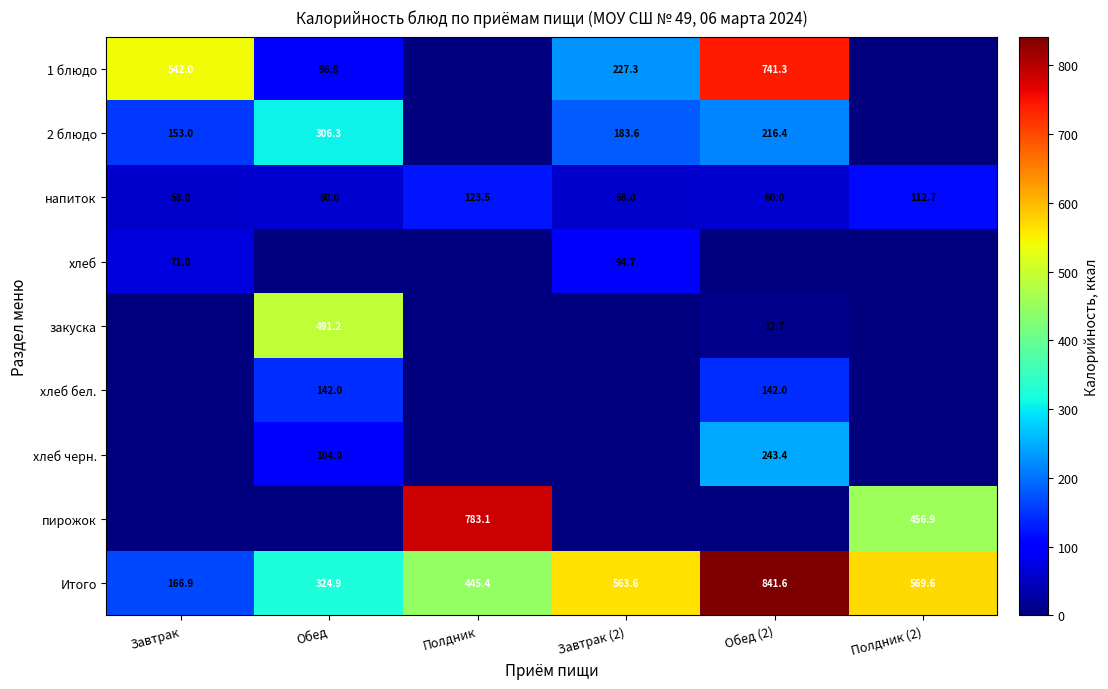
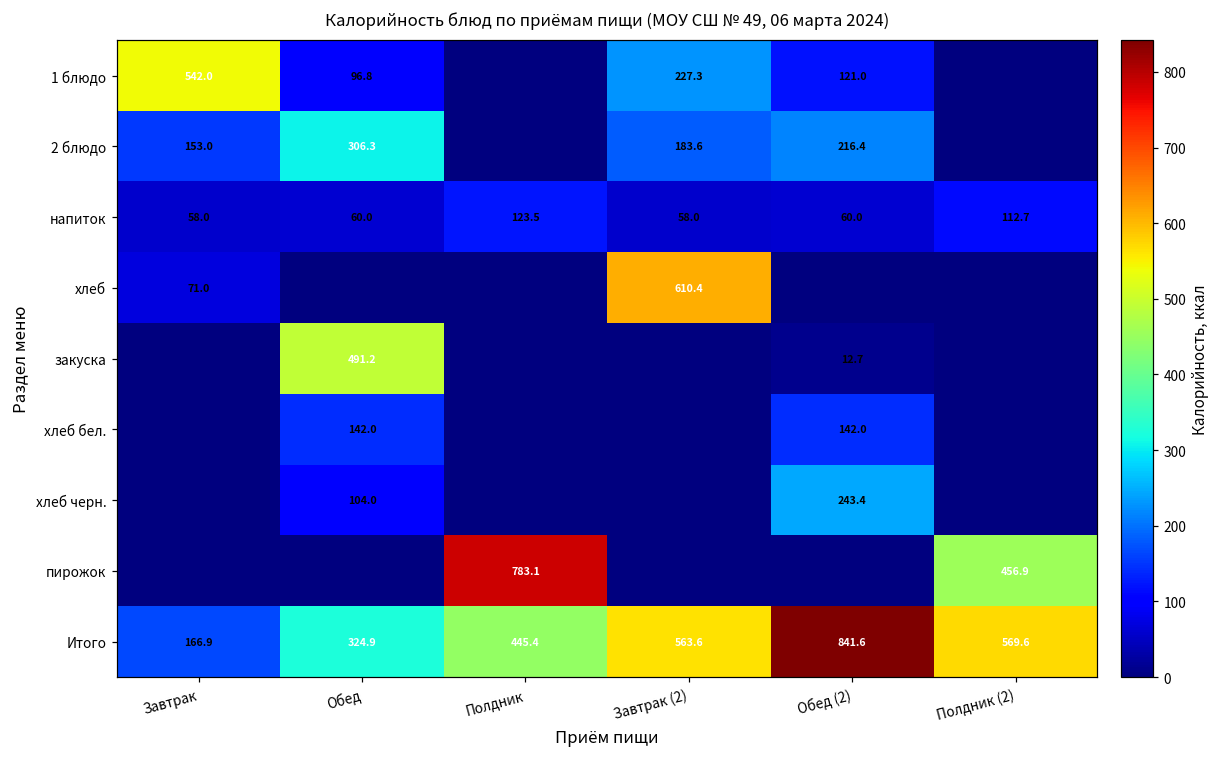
1 блюдо, Обед (2): 741.3 -> 121.0
хлеб, Завтрак (2): 94.7 -> 610.4
